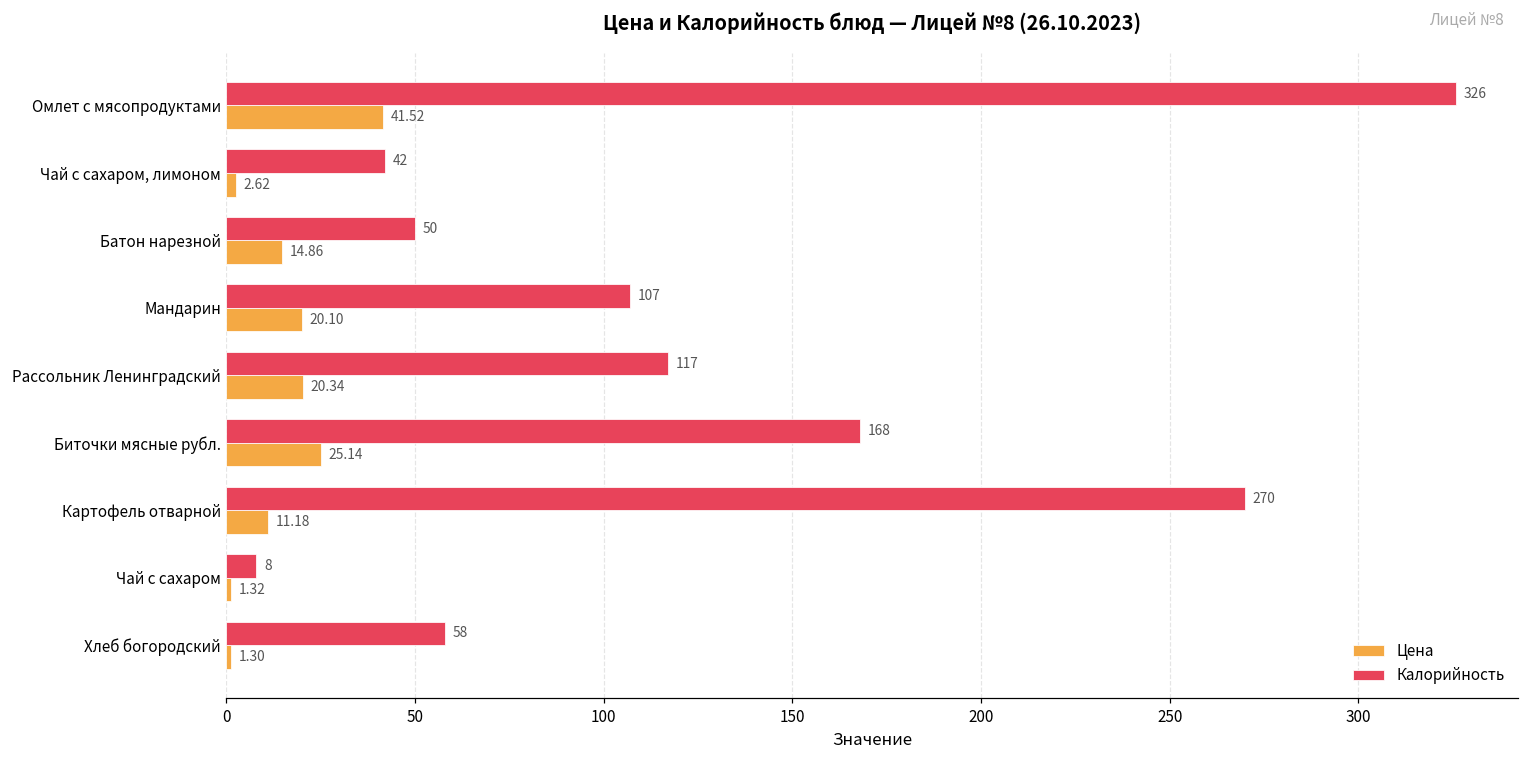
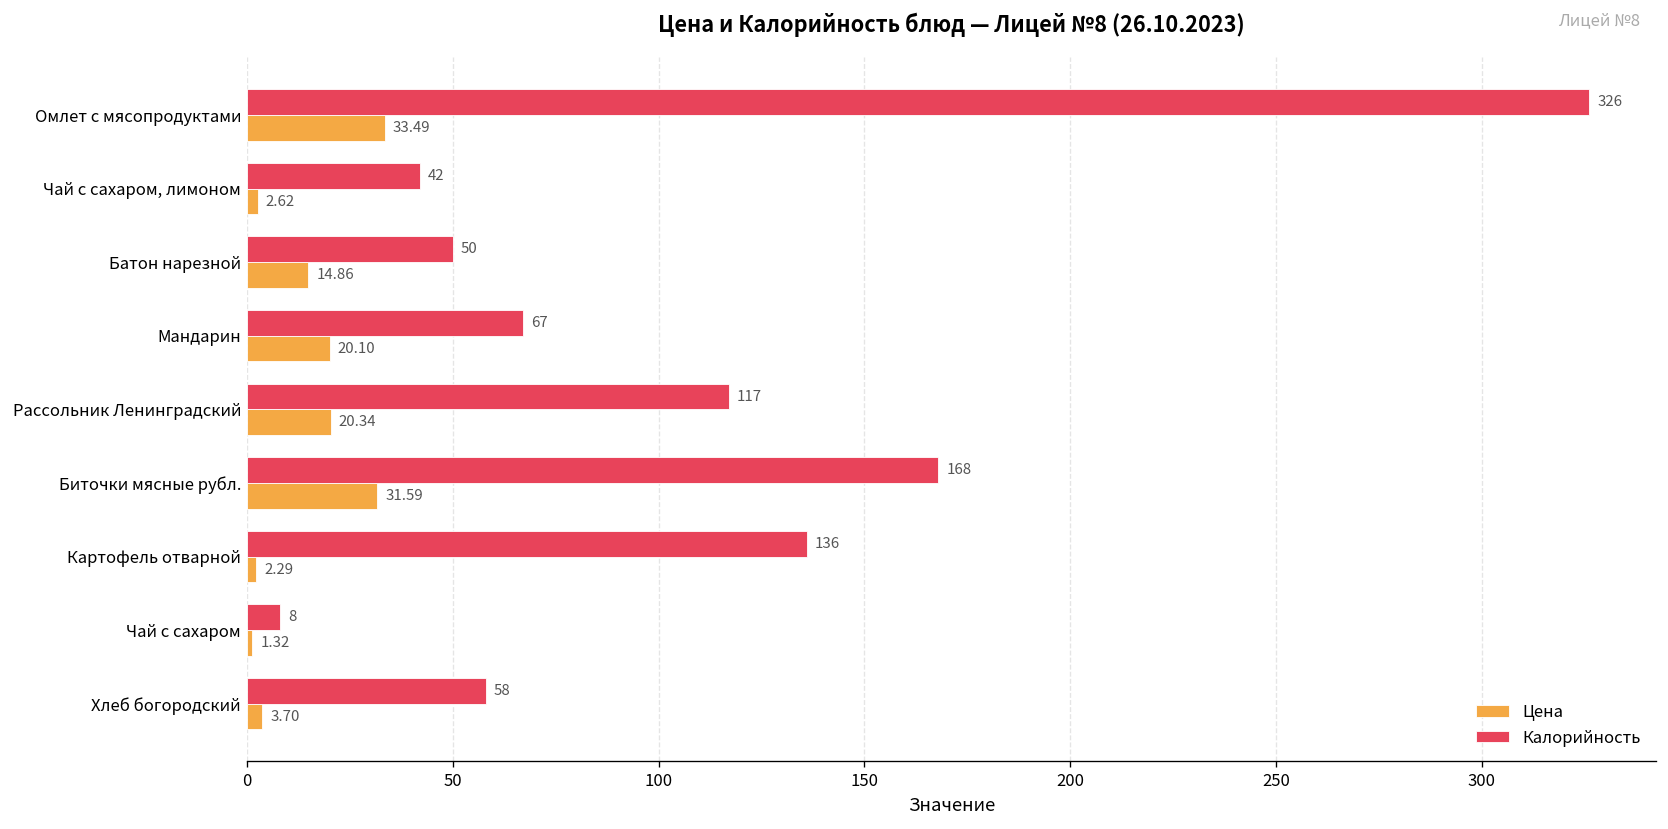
Цена, Омлет с мясопродуктами: 41.52 -> 33.49
Калорийность, Мандарин: 107 -> 67
Цена, Биточки мясные рубл.: 25.14 -> 31.59
Калорийность, Картофель отварной: 270 -> 136
Цена, Картофель отварной: 11.18 -> 2.29
Цена, Хлеб богородский: 1.30 -> 3.70
